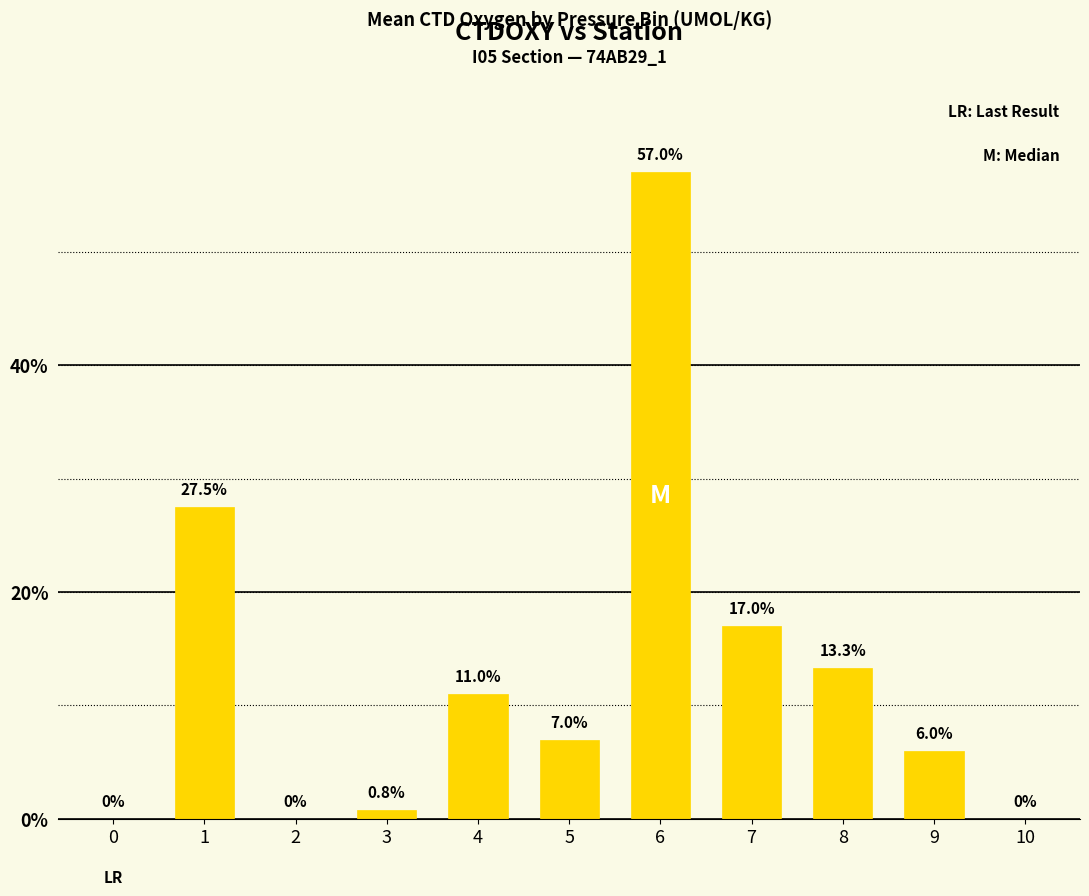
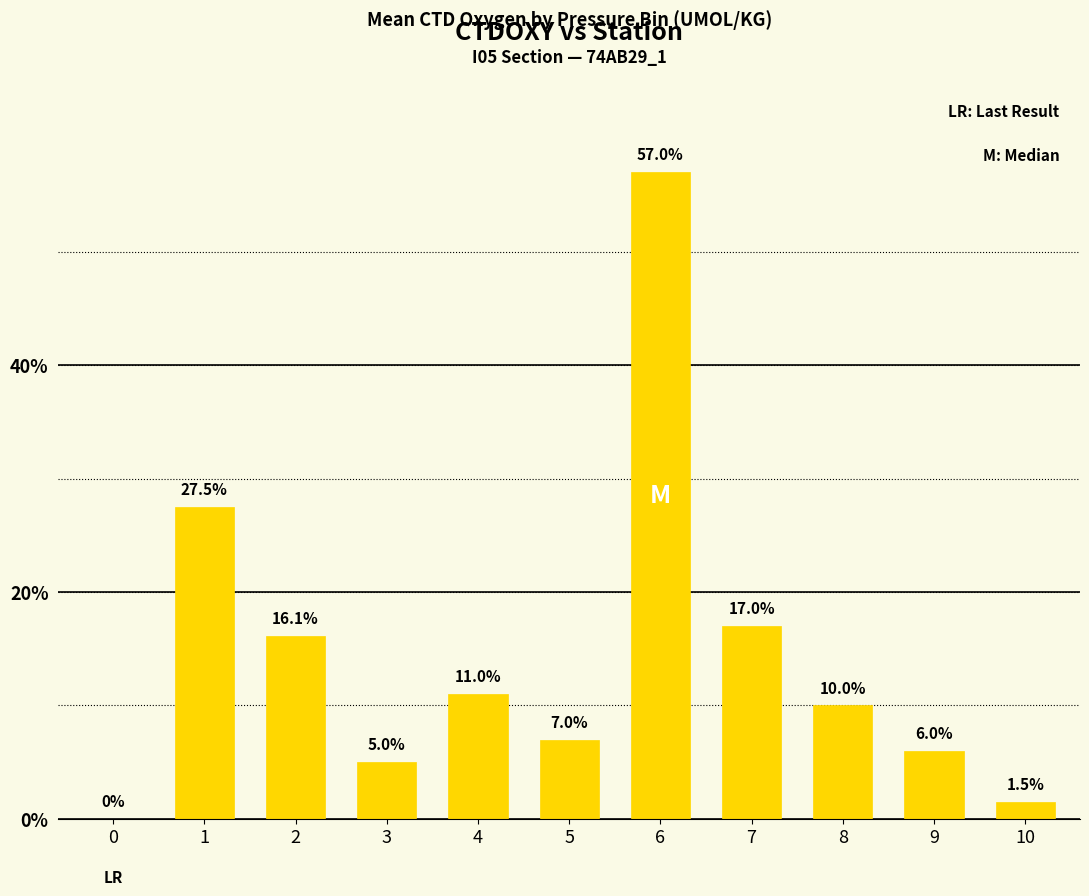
2: 0% -> 16.1%
3: 0.8% -> 5.0%
8: 13.3% -> 10.0%
10: 0% -> 1.5%
